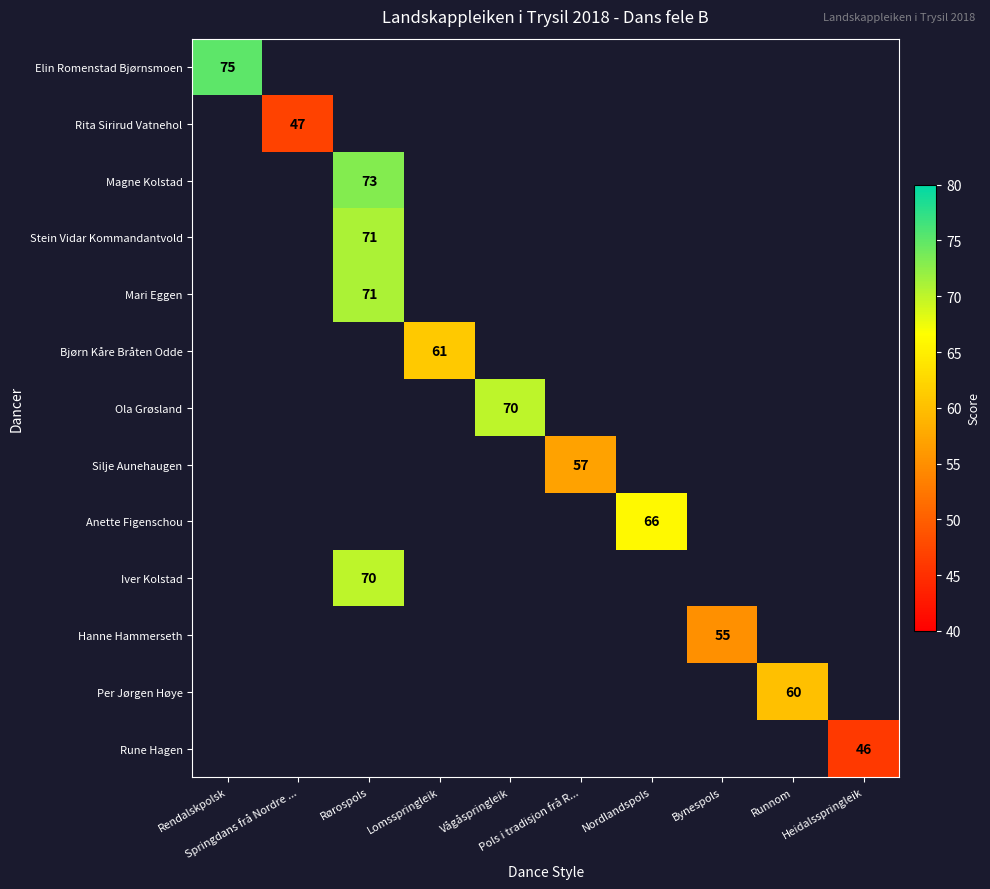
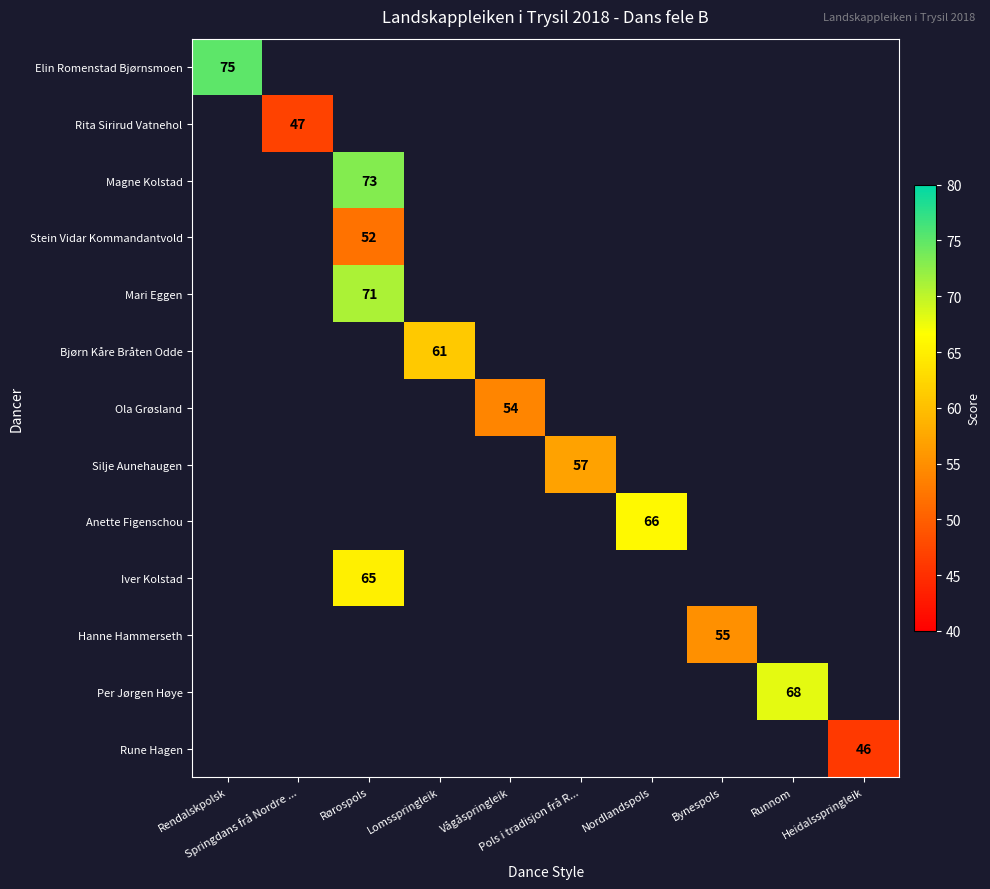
Stein Vidar Kommandantvold, Rørospols: 71 -> 52
Ola Grøsland, Vågåspringleik: 70 -> 54
Iver Kolstad, Rørospols: 70 -> 65
Per Jørgen Høye, Runnom: 60 -> 68
